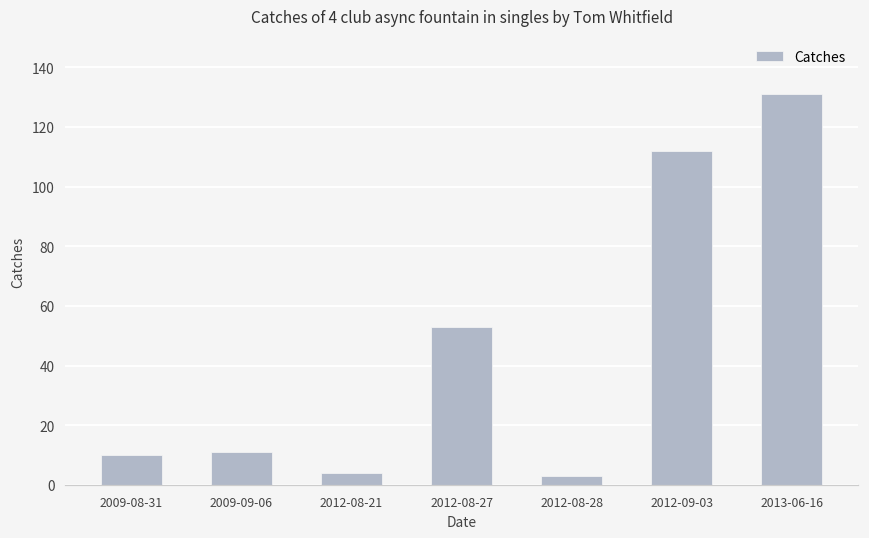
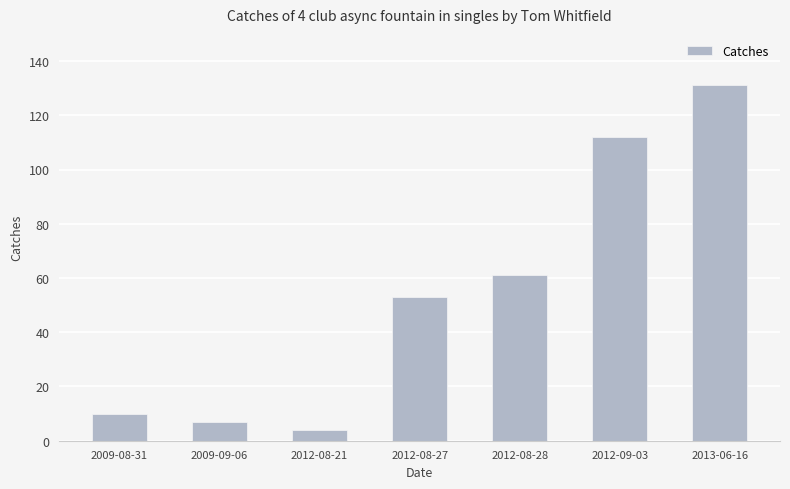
2009-09-06: 11 -> 7
2012-08-28: 3 -> 61
